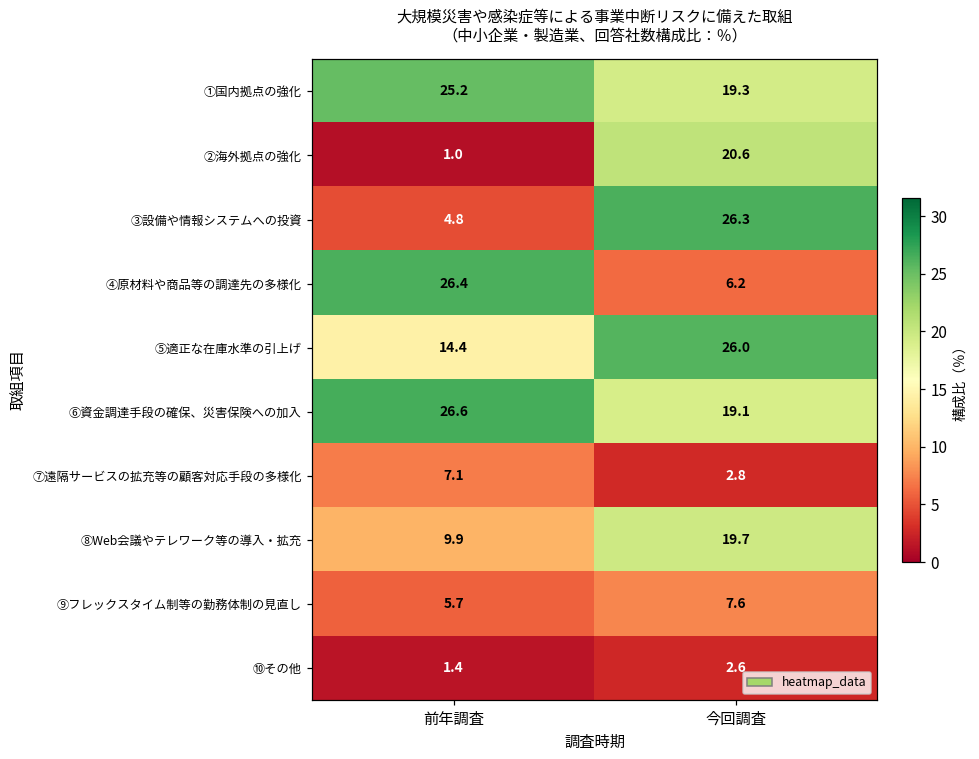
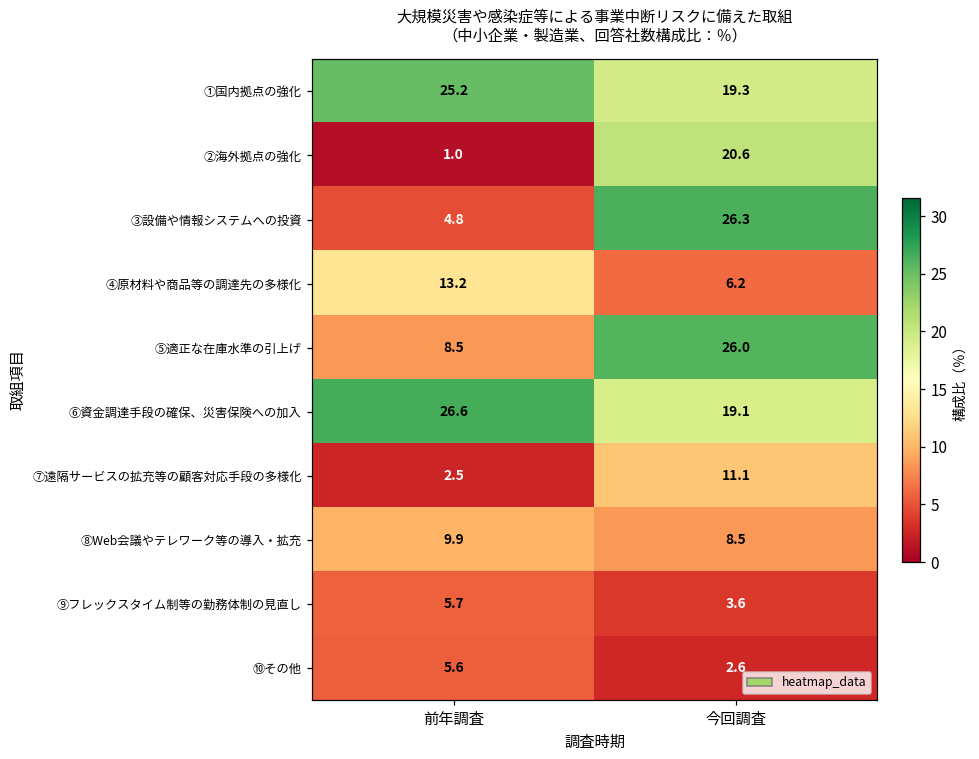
④原材料や商品等の調達先の多様化, 前年調査: 26.4 -> 13.2
⑤適正な在庫水準の引上げ, 前年調査: 14.4 -> 8.5
⑦遠隔サービスの拡充等の顧客対応手段の多様化, 前年調査: 7.1 -> 2.5
⑦遠隔サービスの拡充等の顧客対応手段の多様化, 今回調査: 2.8 -> 11.1
⑧Web会議やテレワーク等の導入・拡充, 今回調査: 19.7 -> 8.5
⑨フレックスタイム制等の勤務体制の見直し, 今回調査: 7.6 -> 3.6
⑩その他, 前年調査: 1.4 -> 5.6
